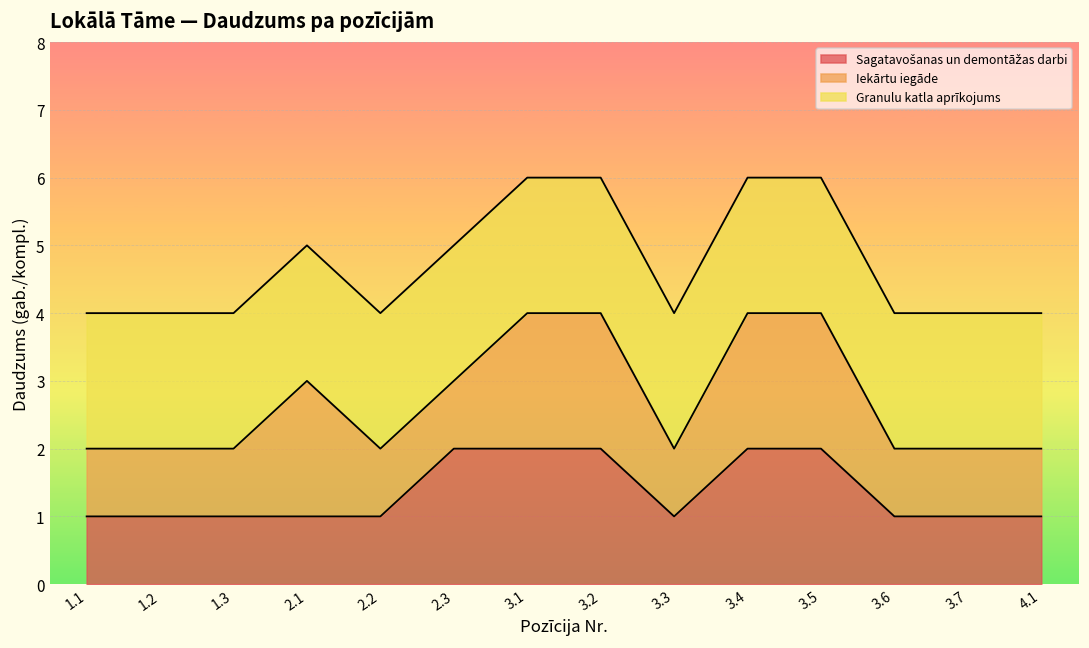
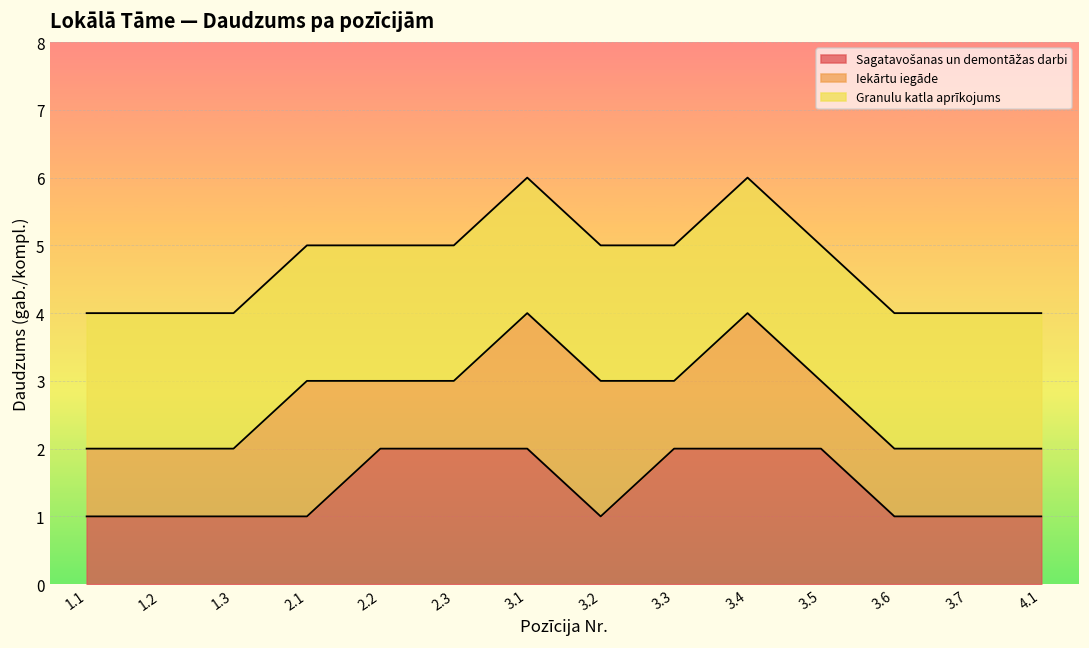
Sagatavošanas un demontāžas darbi, 2.2: 1 -> 2
Sagatavošanas un demontāžas darbi, 3.2: 2 -> 1
Sagatavošanas un demontāžas darbi, 3.3: 1 -> 2
Iekārtu iegāde, 3.5: 2 -> 1
